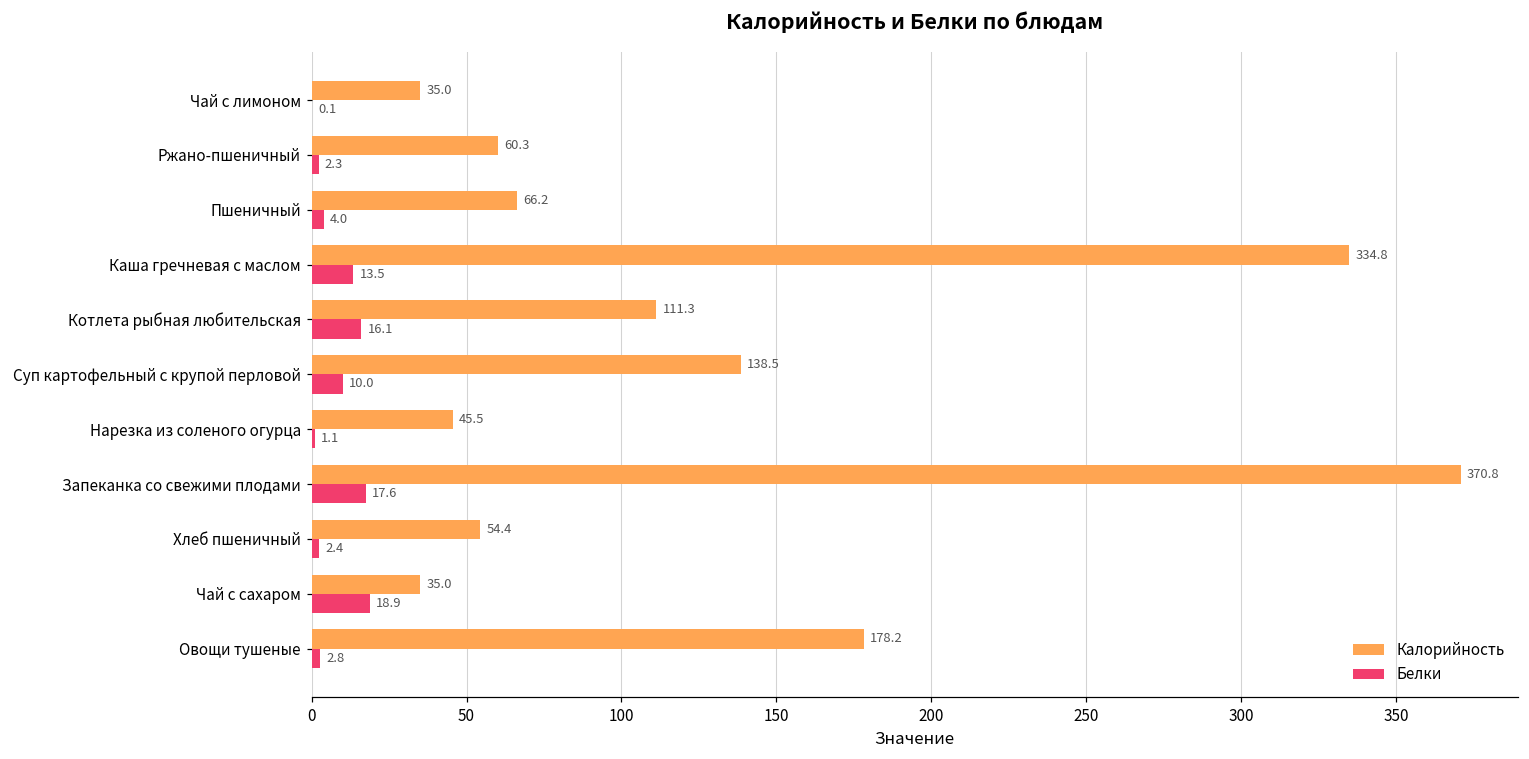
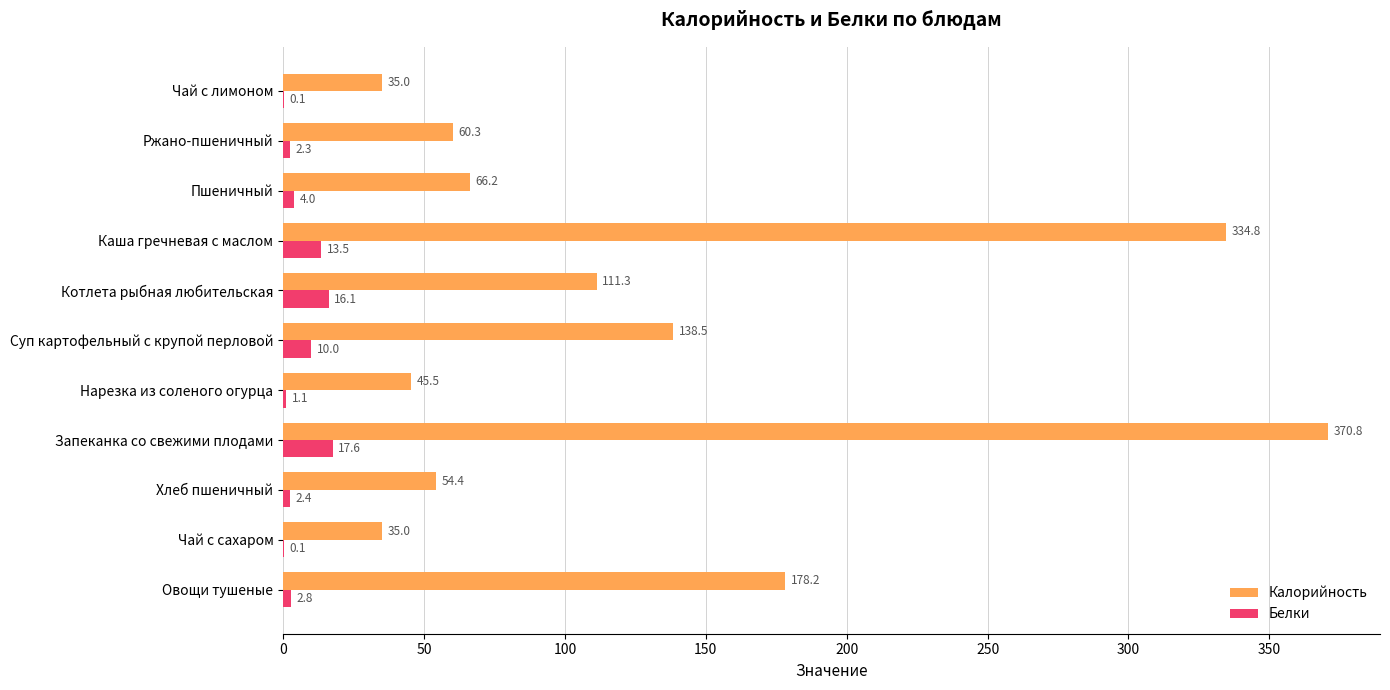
Белки, Чай с сахаром: 18.9 -> 0.1
